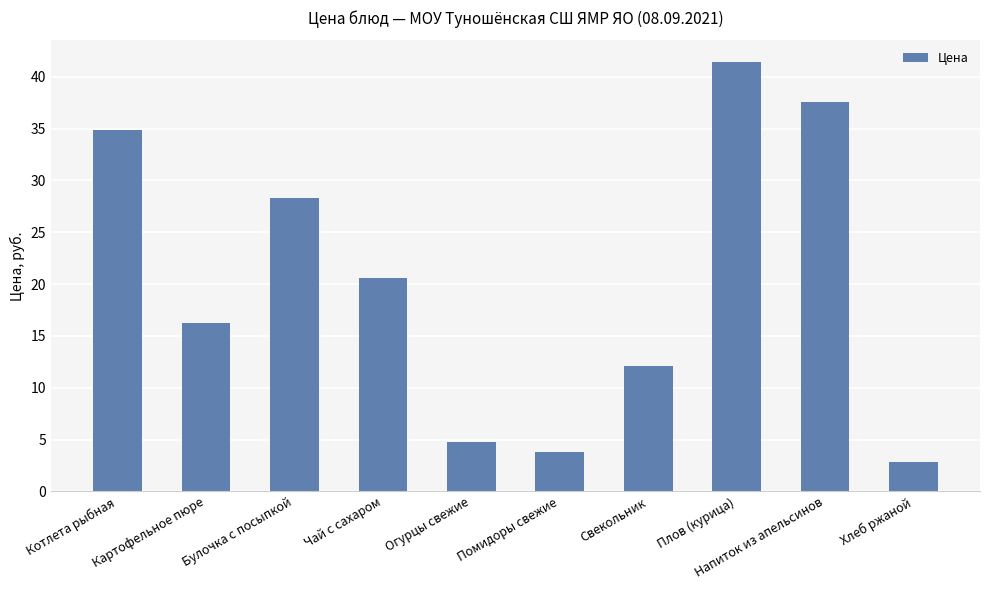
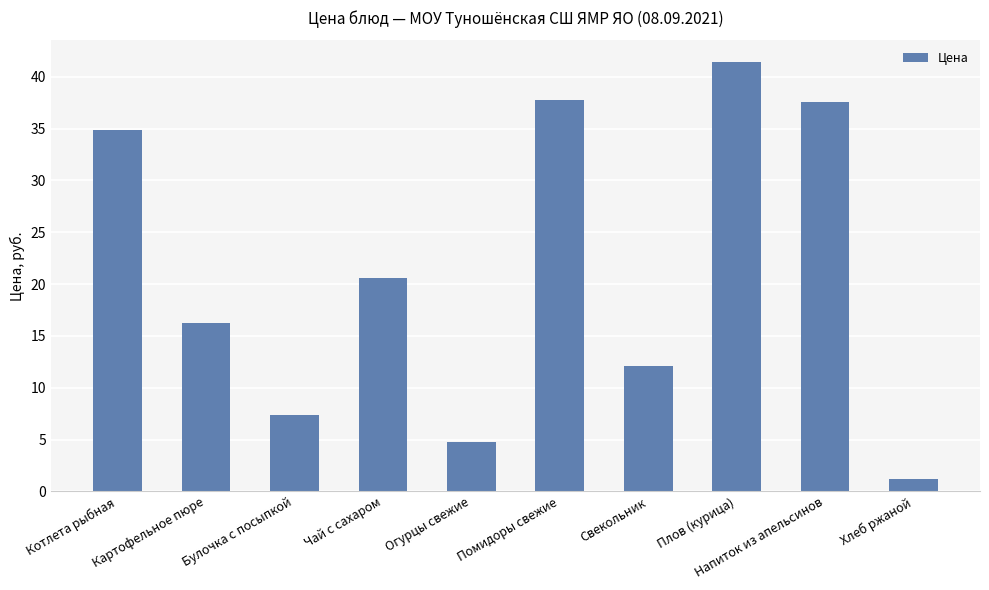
Булочка с посыпкой: 28.3 -> 7.4
Помидоры свежие: 3.8 -> 37.7
Хлеб ржаной: 2.8 -> 1.2
